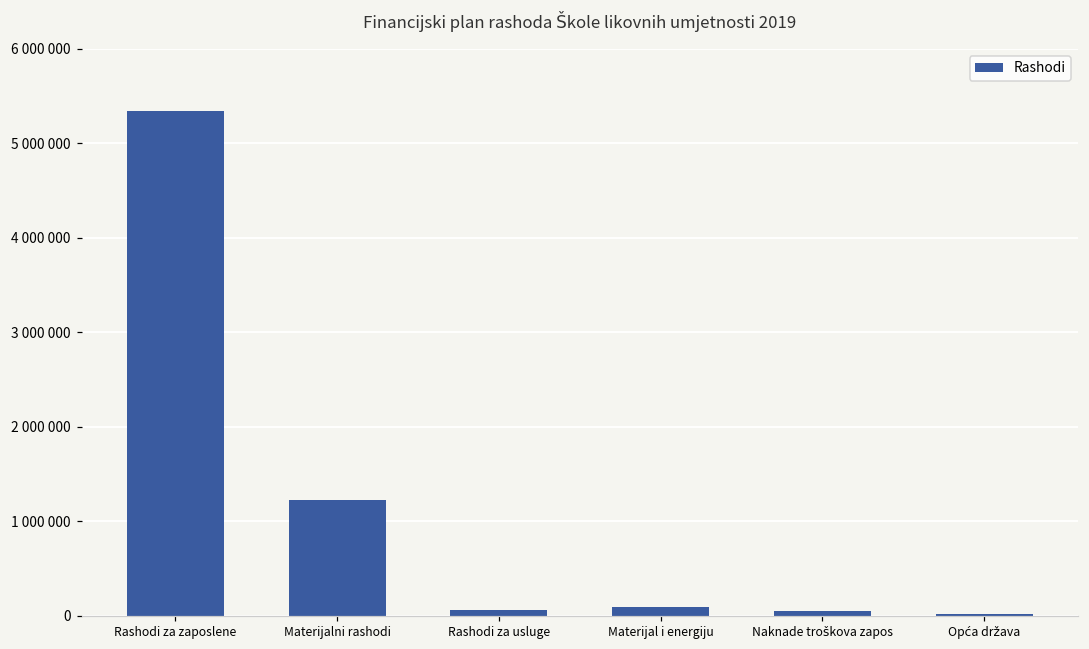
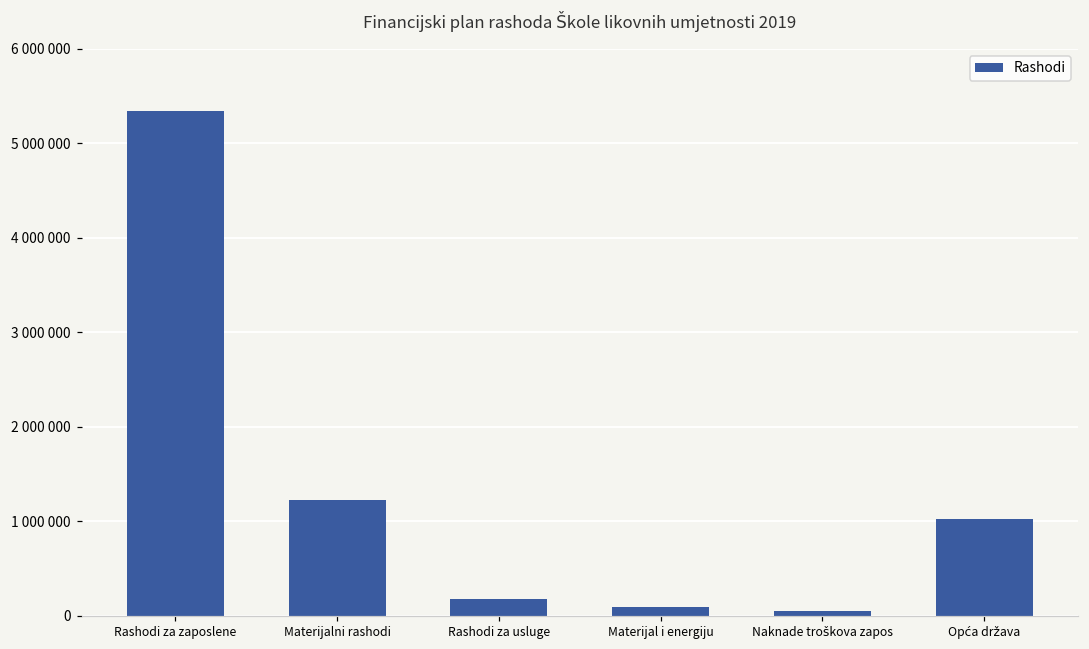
Rashodi za usluge: 100000 -> 200000
Opća država: 0 -> 1000000
